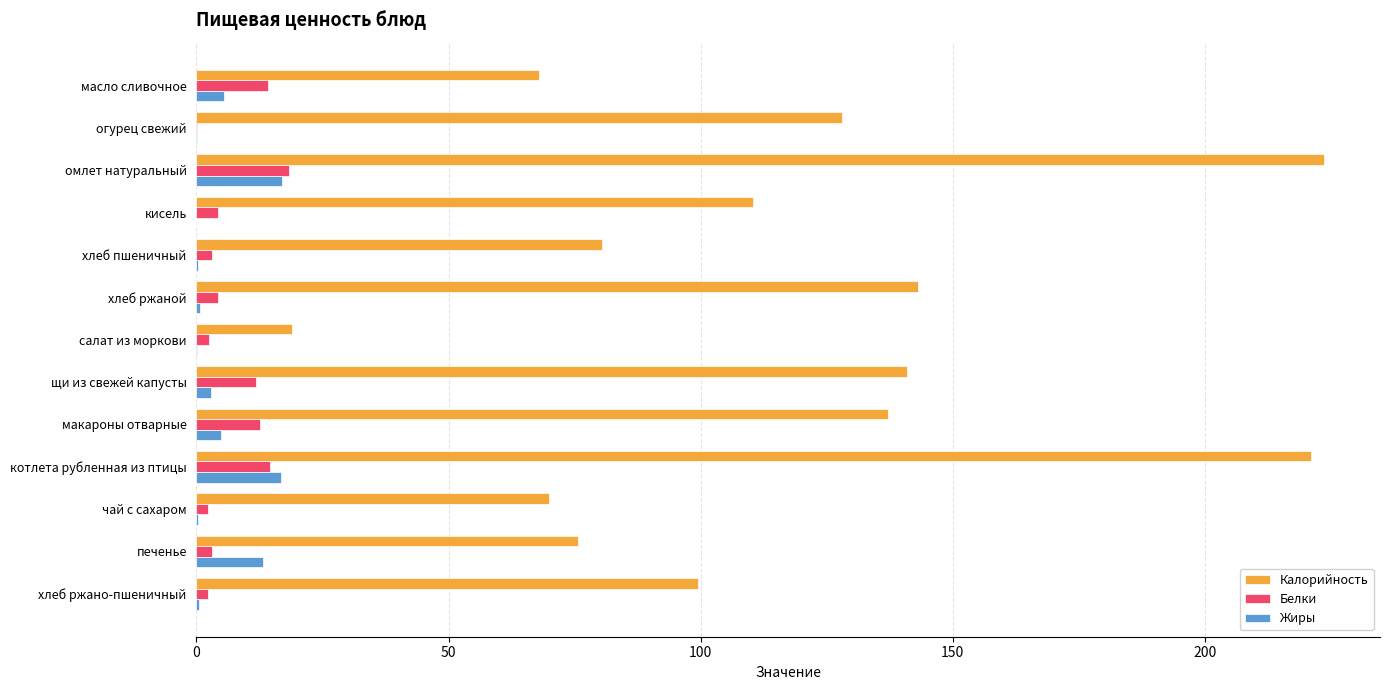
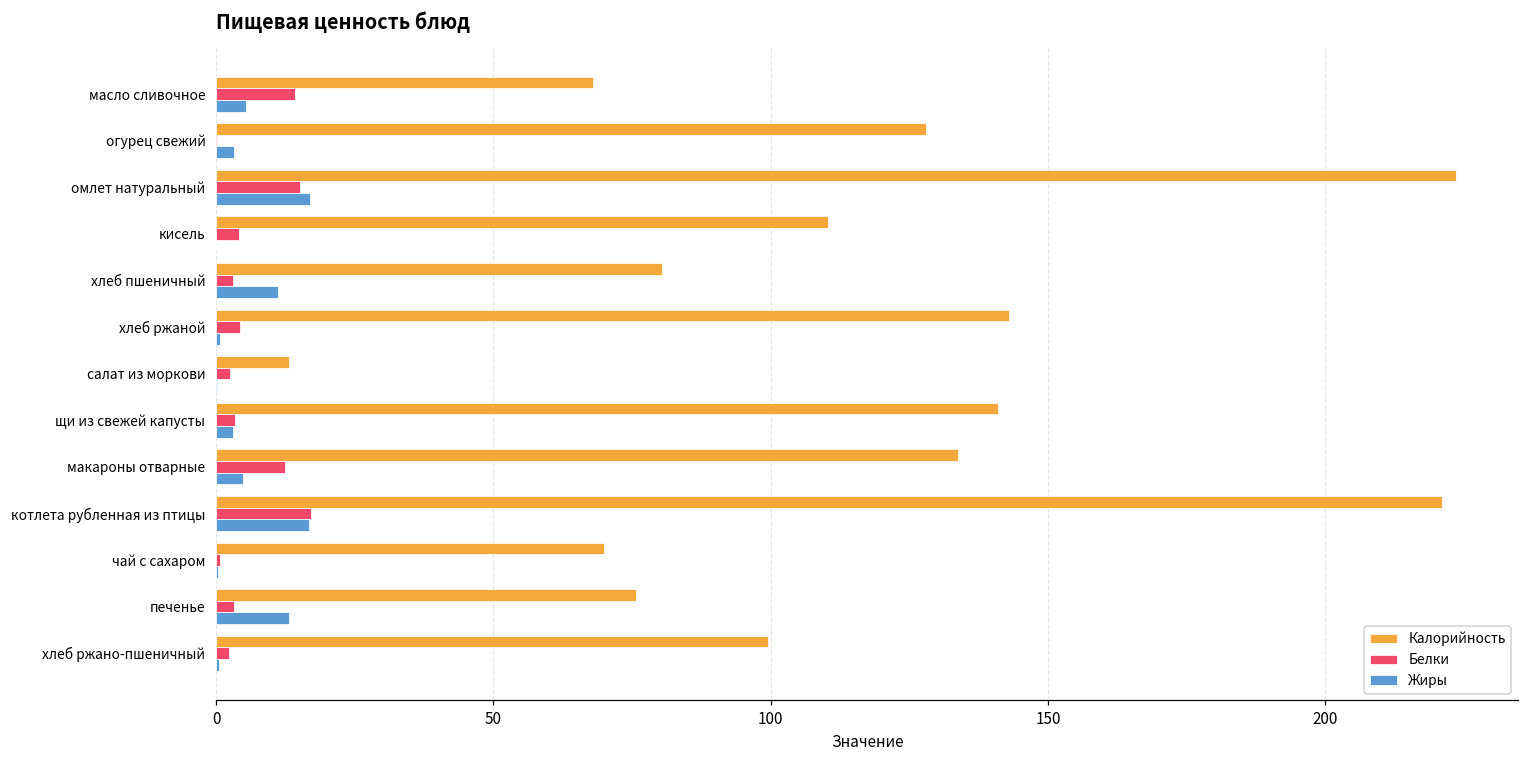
Жиры, огурец свежий: 0 -> 3
Белки, омлет натуральный: 18 -> 15
Жиры, хлеб пшеничный: 0 -> 11
Калорийность, салат из моркови: 19 -> 13
Белки, щи из свежей капусты: 12 -> 3
Калорийность, макароны отварные: 137 -> 134
Белки, котлета рубленная из птицы: 15 -> 17
Белки, чай с сахаром: 2 -> 1
